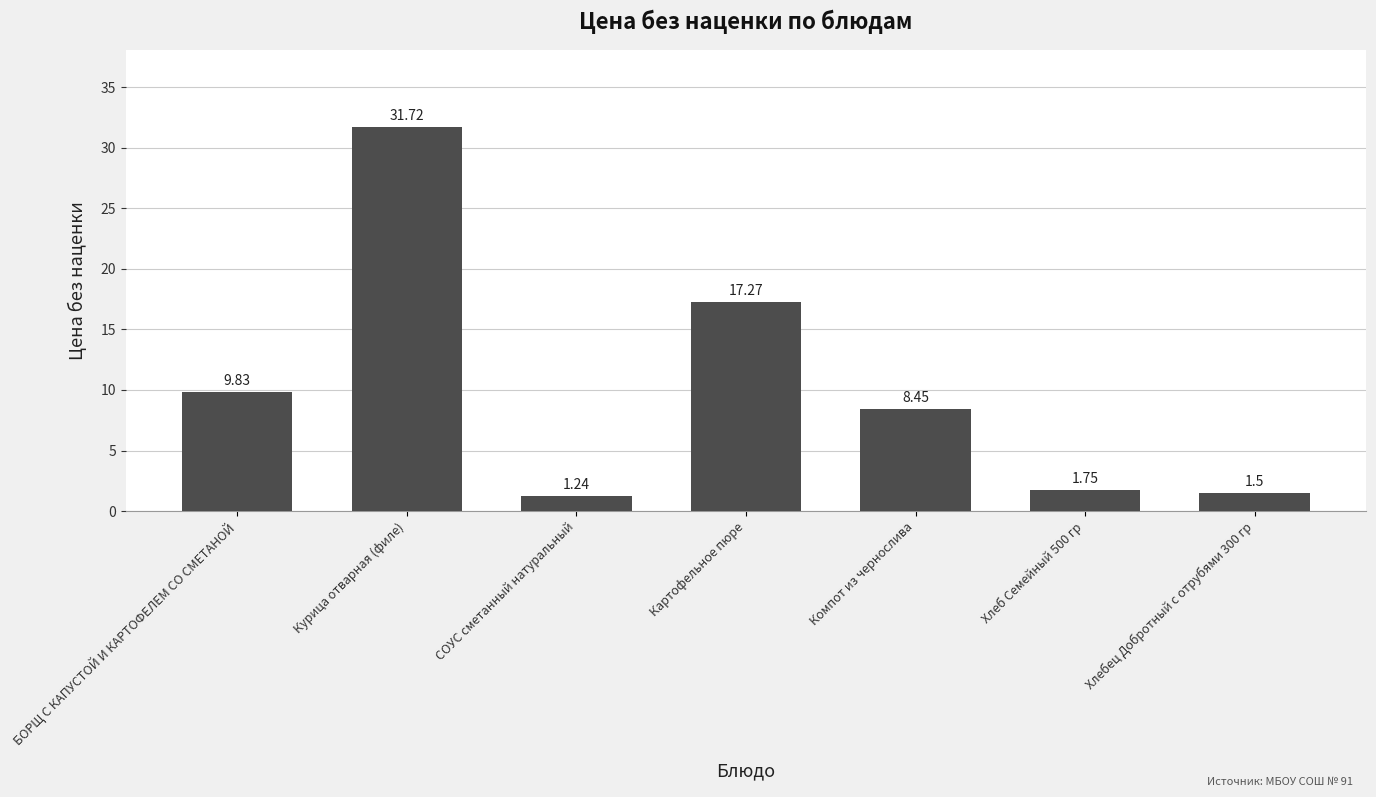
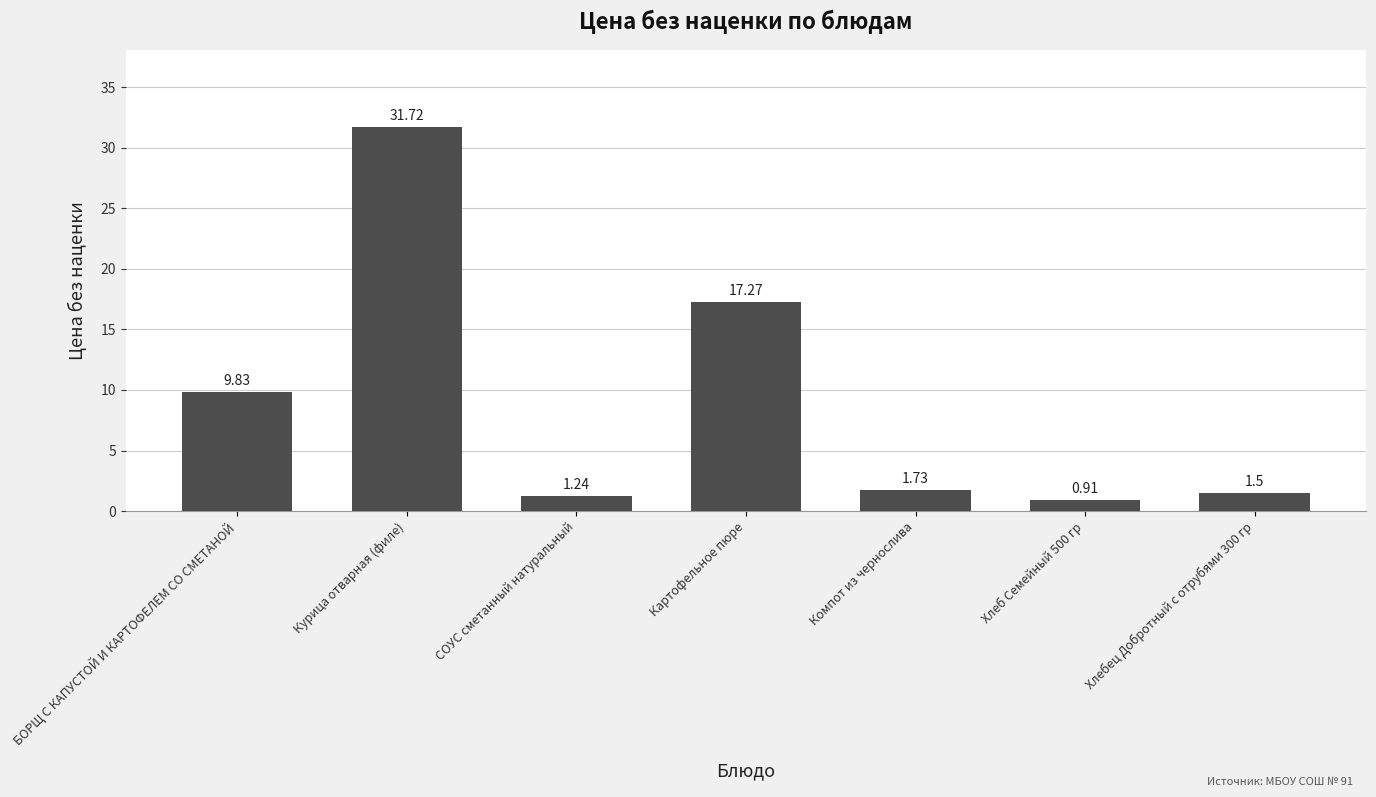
Компот из чернослива: 8.45 -> 1.73
Хлеб Семейный 500 гр: 1.75 -> 0.91
